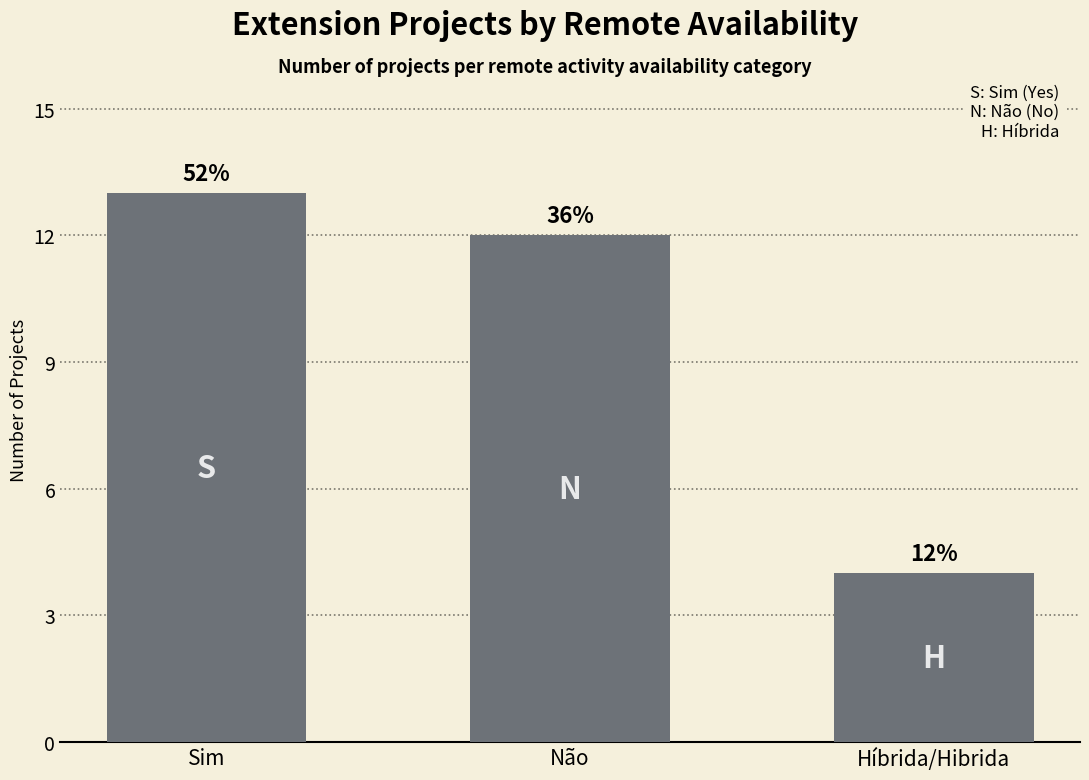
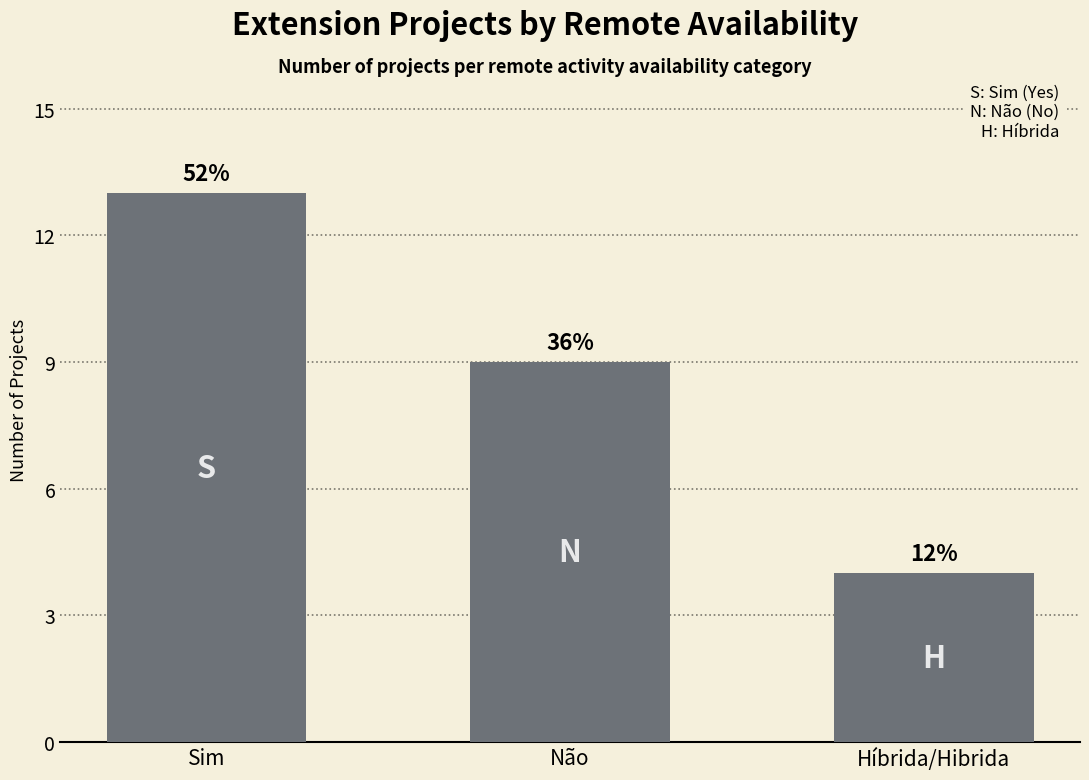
Não: 12 -> 9
